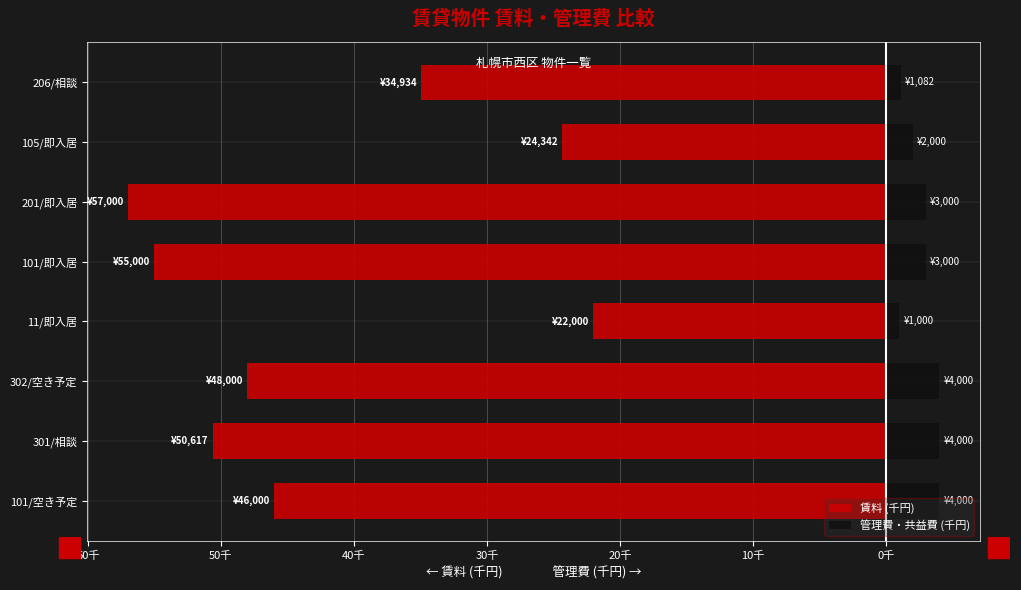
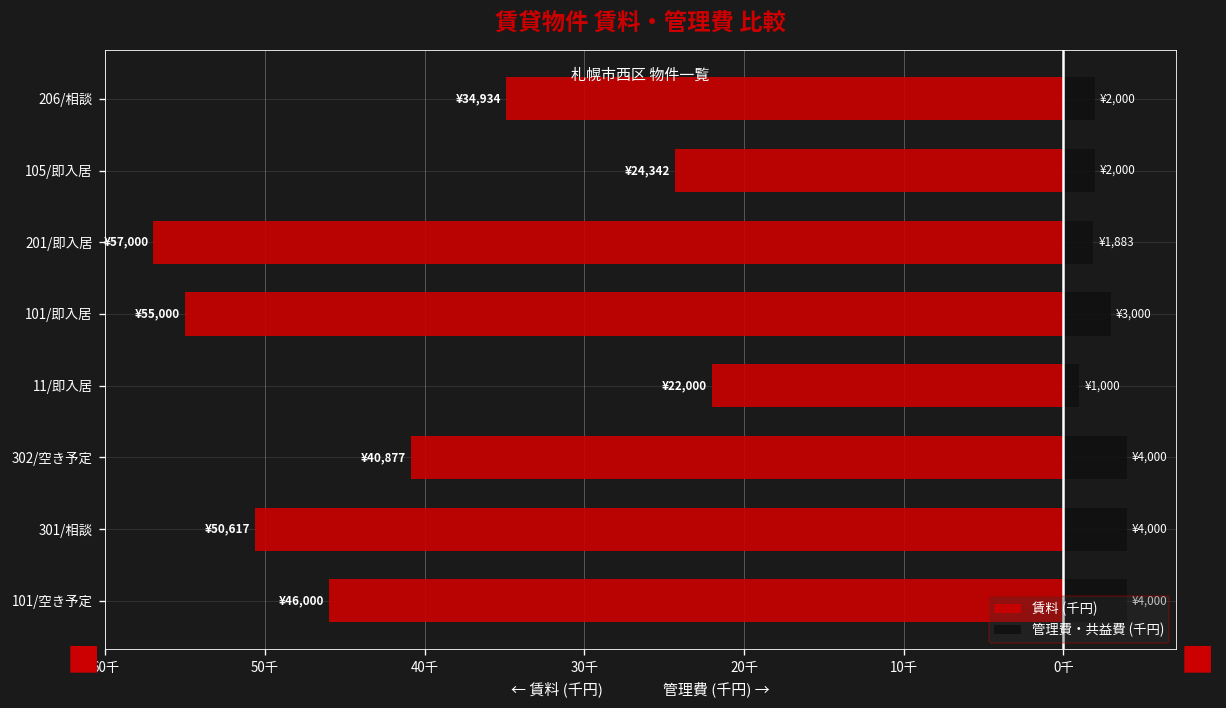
管理費・共益費 (千円), 206/相談: ¥1,082 -> ¥2,000
管理費・共益費 (千円), 201/即入居: ¥3,000 -> ¥1,883
賃料 (千円), 302/空き予定: ¥48,000 -> ¥40,877
